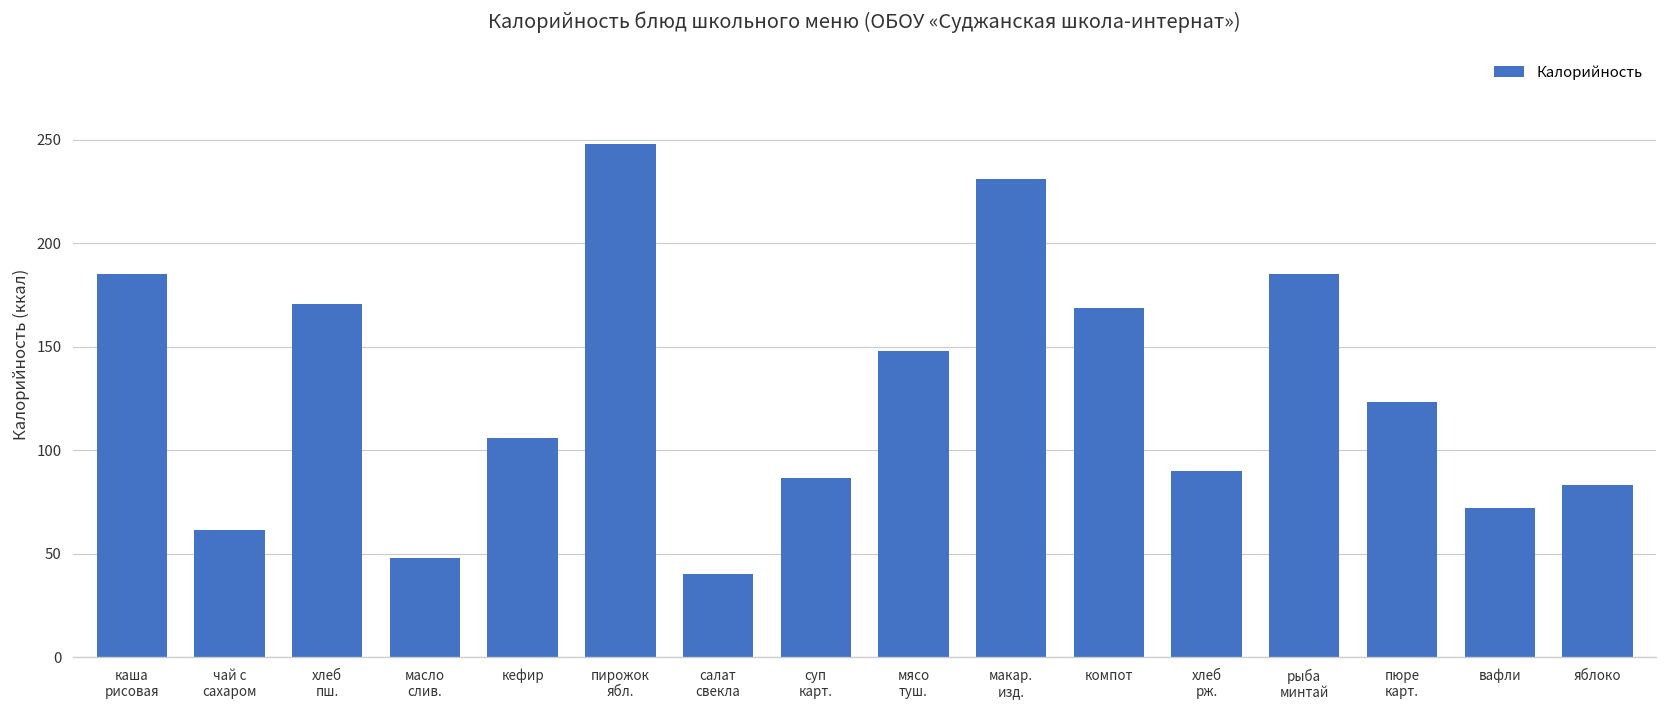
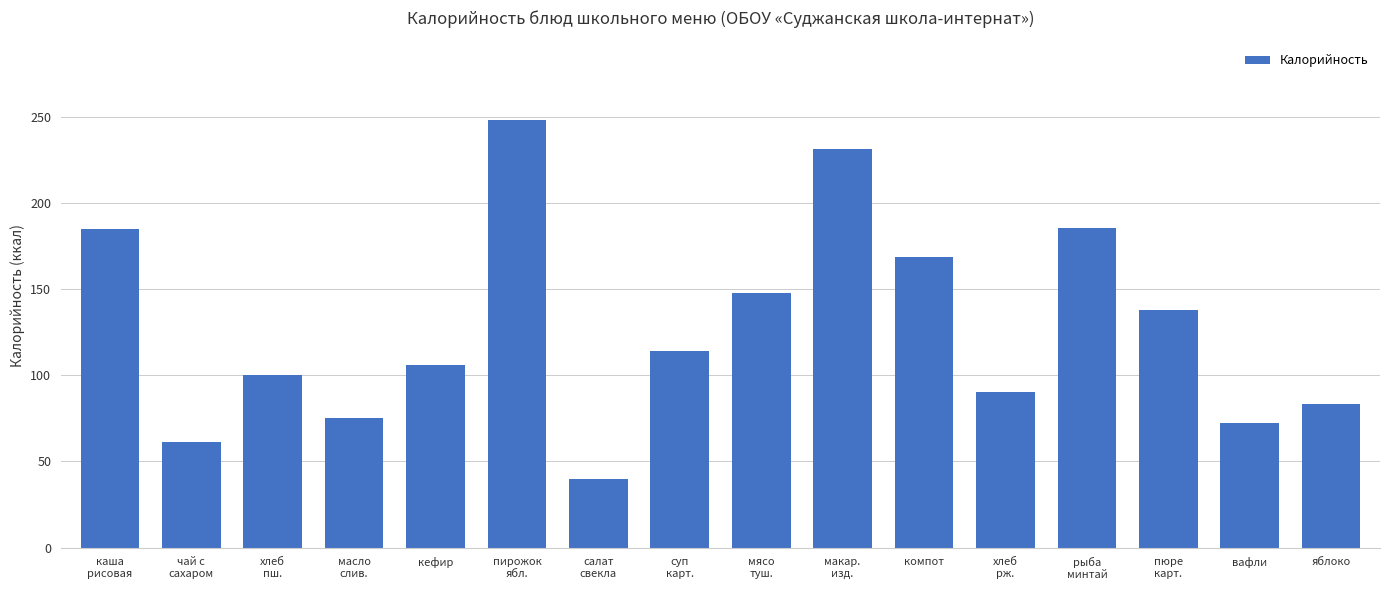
хлеб пш.: 171 -> 100
масло слив.: 48 -> 75
суп карт.: 87 -> 114
пюре карт.: 123 -> 138
